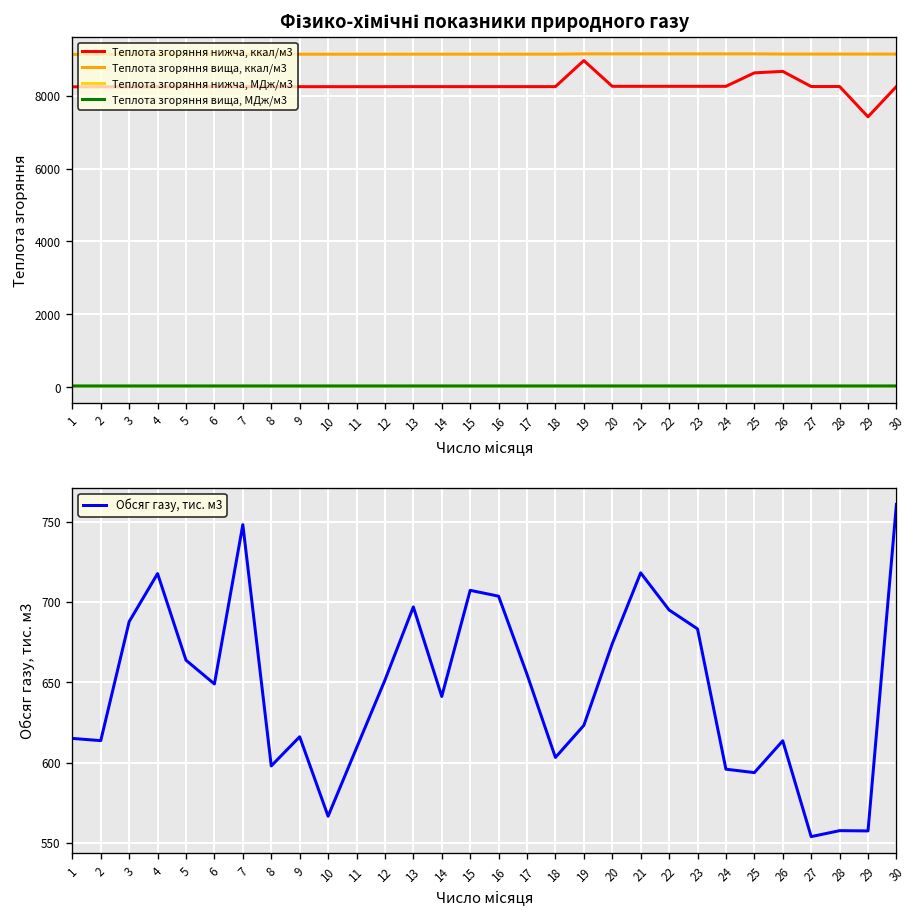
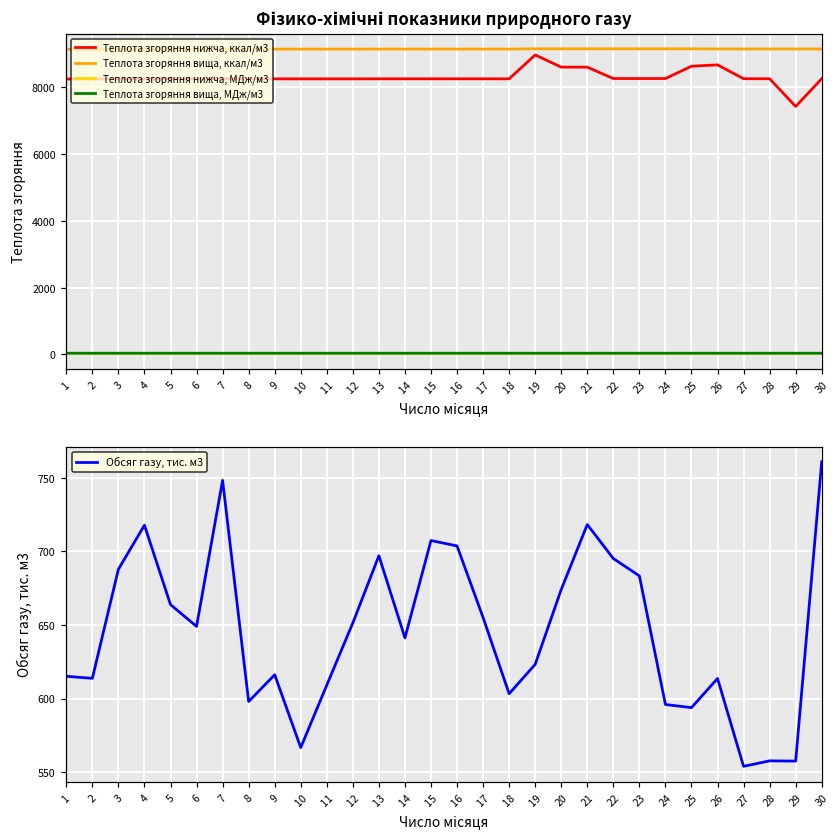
Фізико-хімічні показники природного газу, Теплота згоряння нижча, ккал/м3, 20: 8300 -> 8600
Фізико-хімічні показники природного газу, Теплота згоряння нижча, ккал/м3, 21: 8300 -> 8600
